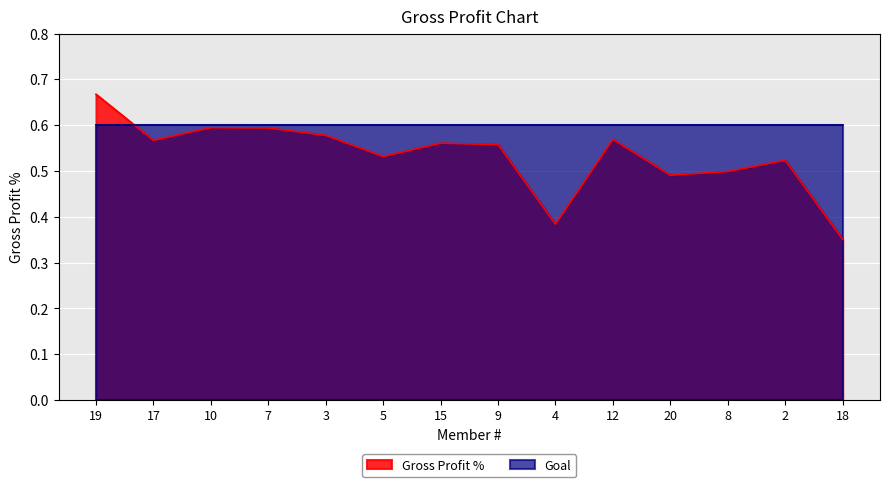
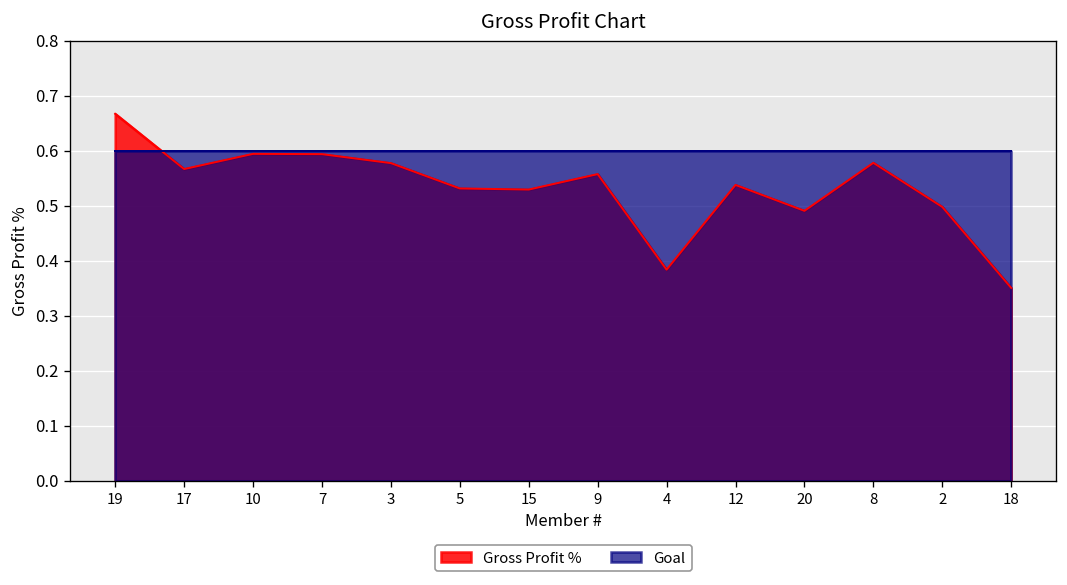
Gross Profit %, 15: 0.56 -> 0.53
Gross Profit %, 12: 0.57 -> 0.54
Gross Profit %, 8: 0.50 -> 0.58
Gross Profit %, 2: 0.52 -> 0.50
